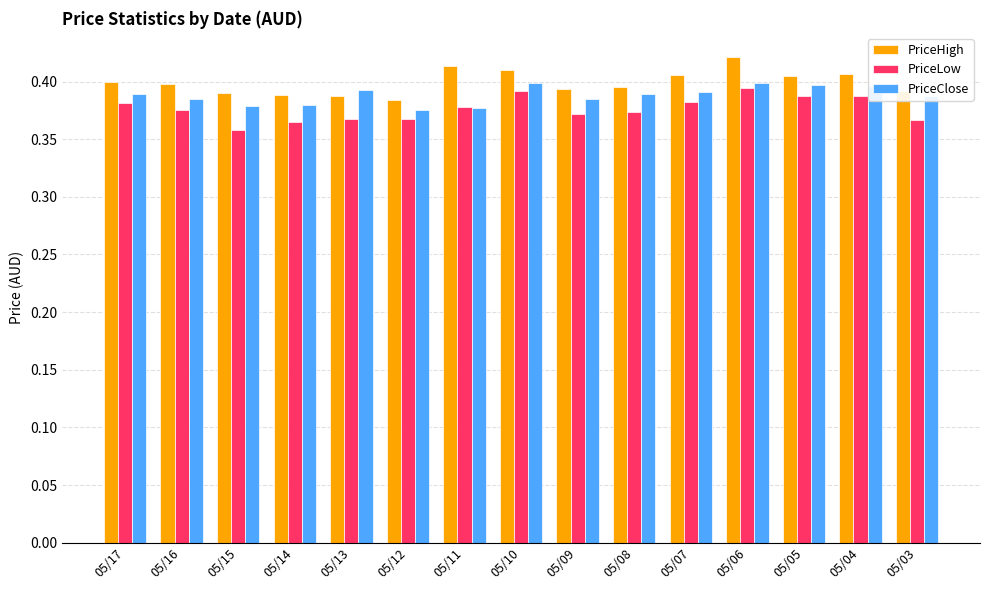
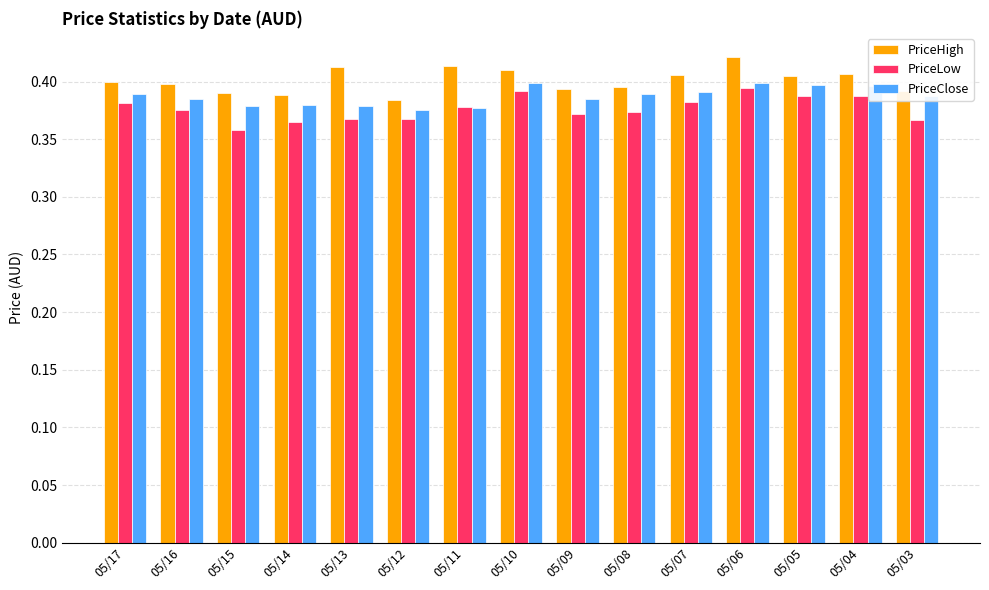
PriceHigh, 05/13: 0.388 -> 0.412
PriceClose, 05/13: 0.393 -> 0.379
